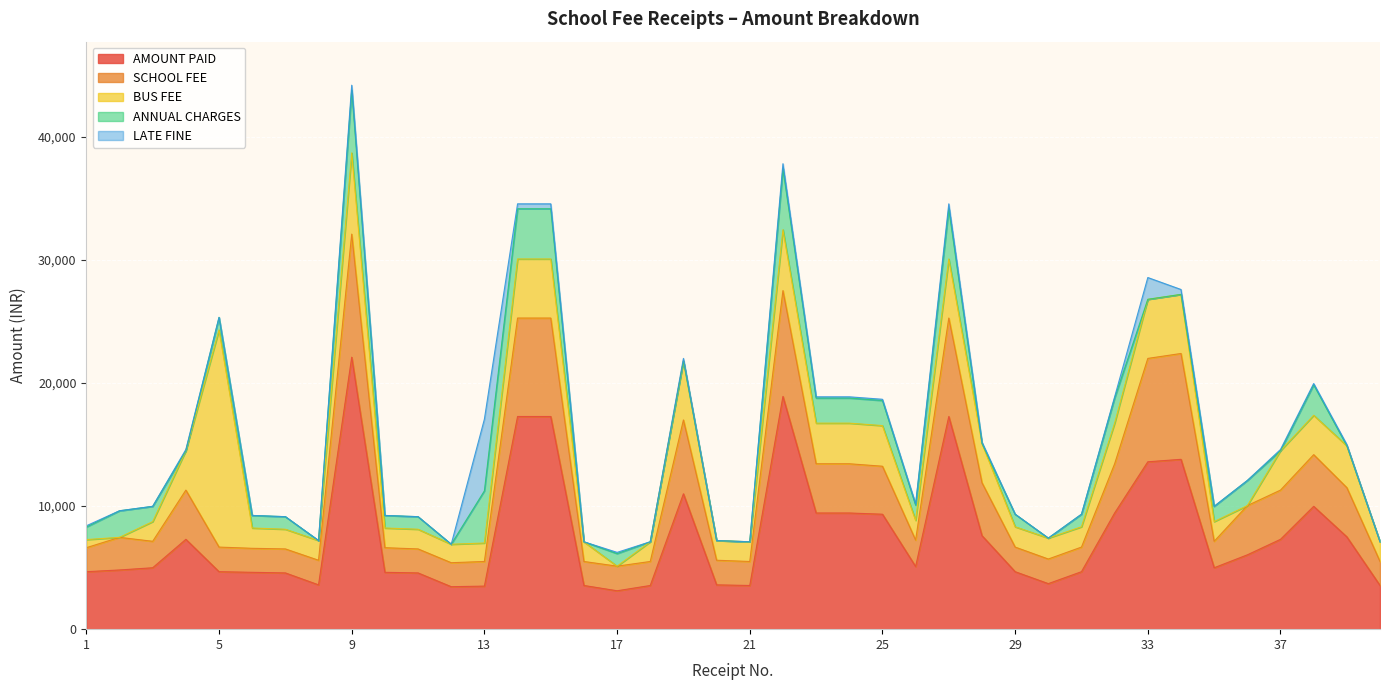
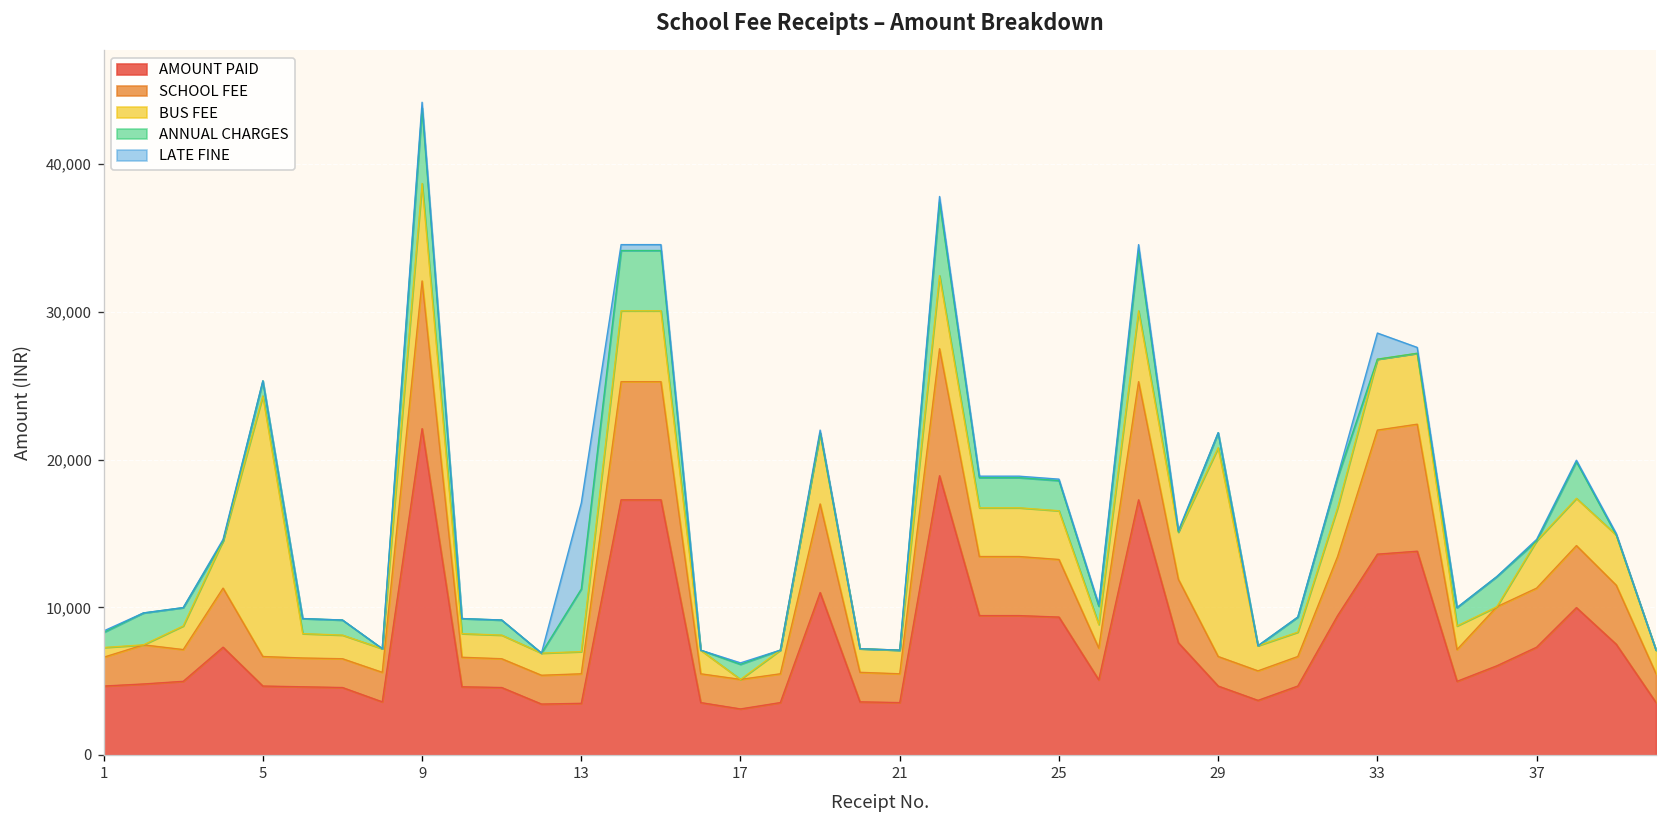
BUS FEE, 29: 1,700 -> 14,100
